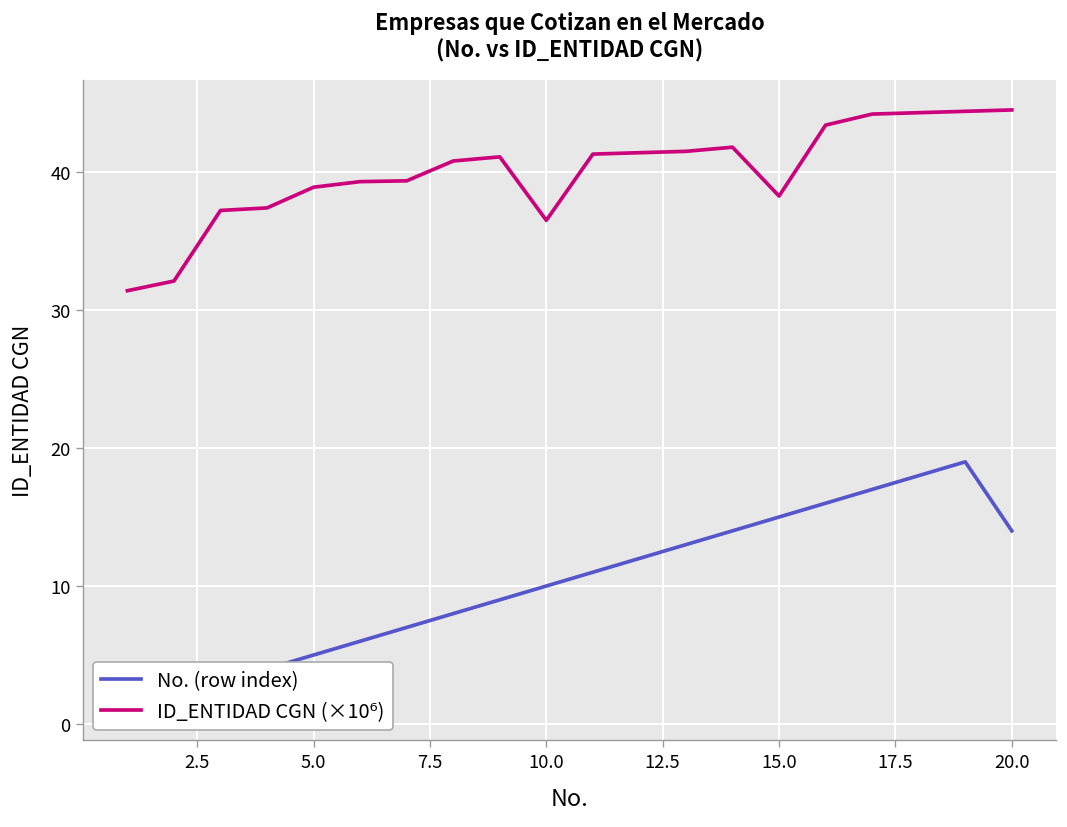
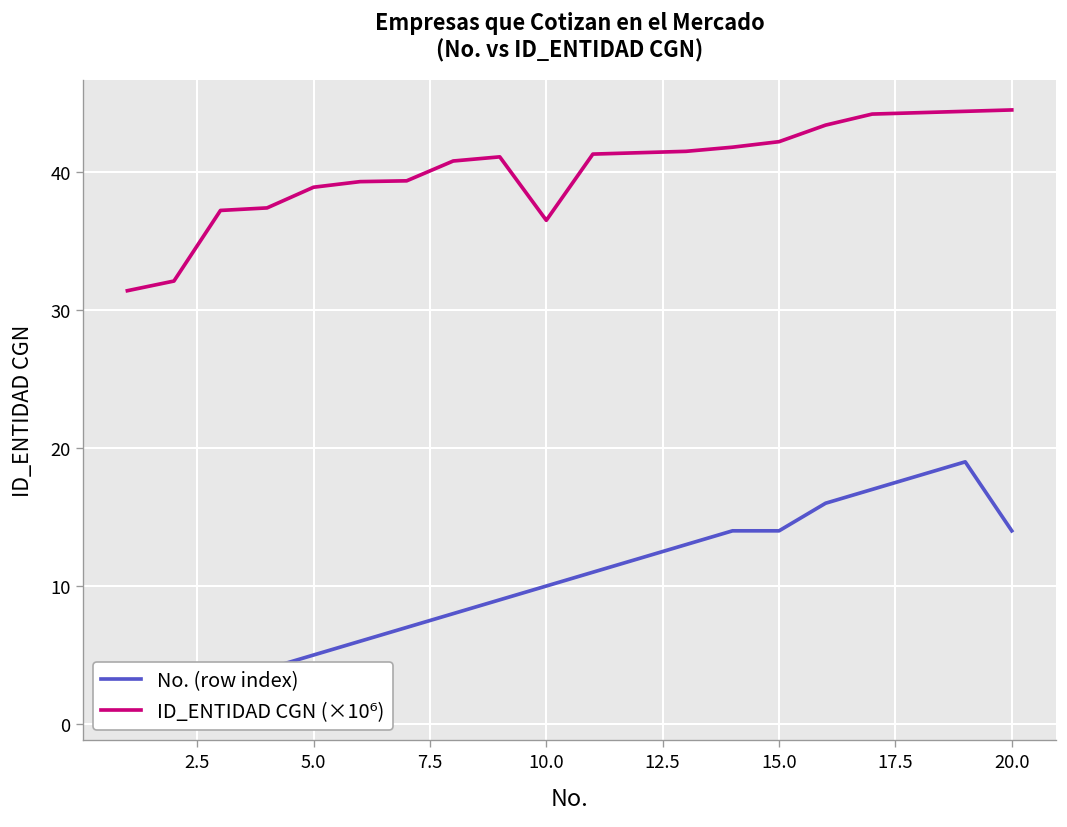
No. (row index), 15.0: 15 -> 14
ID_ENTIDAD CGN (×10⁶), 15.0: 38.3 -> 42.2
